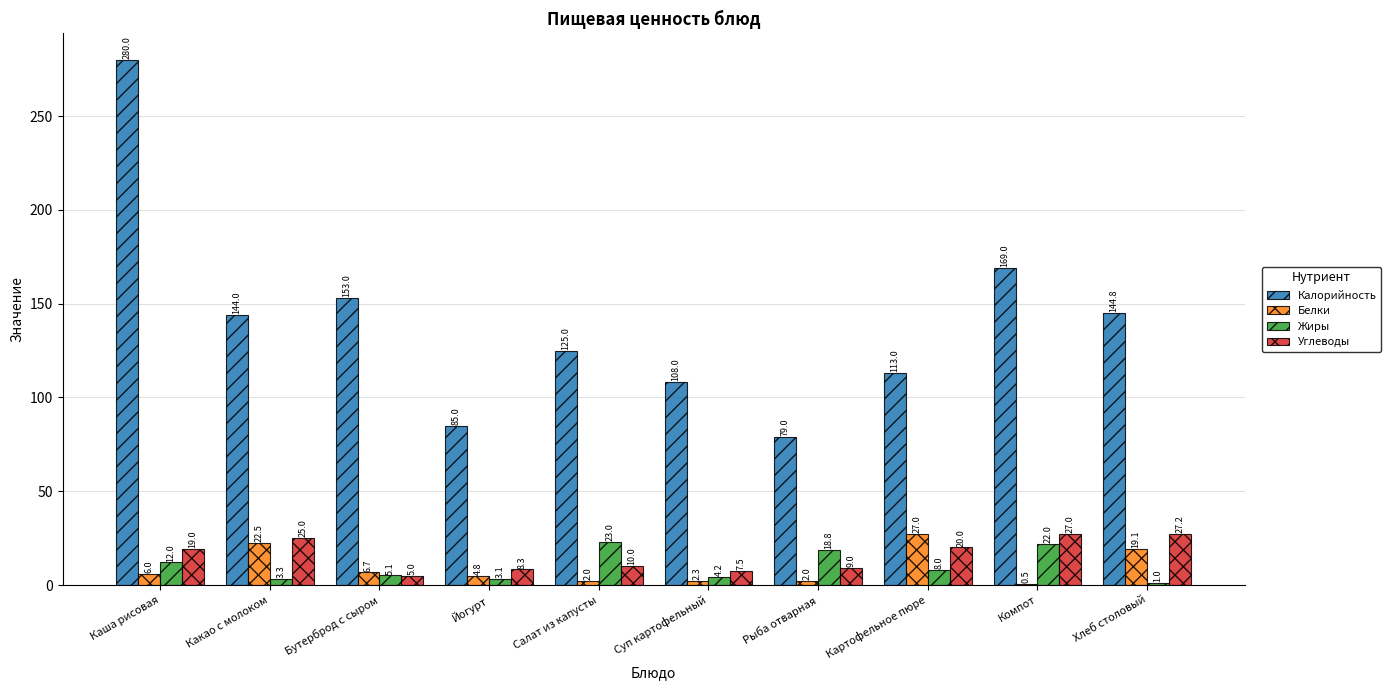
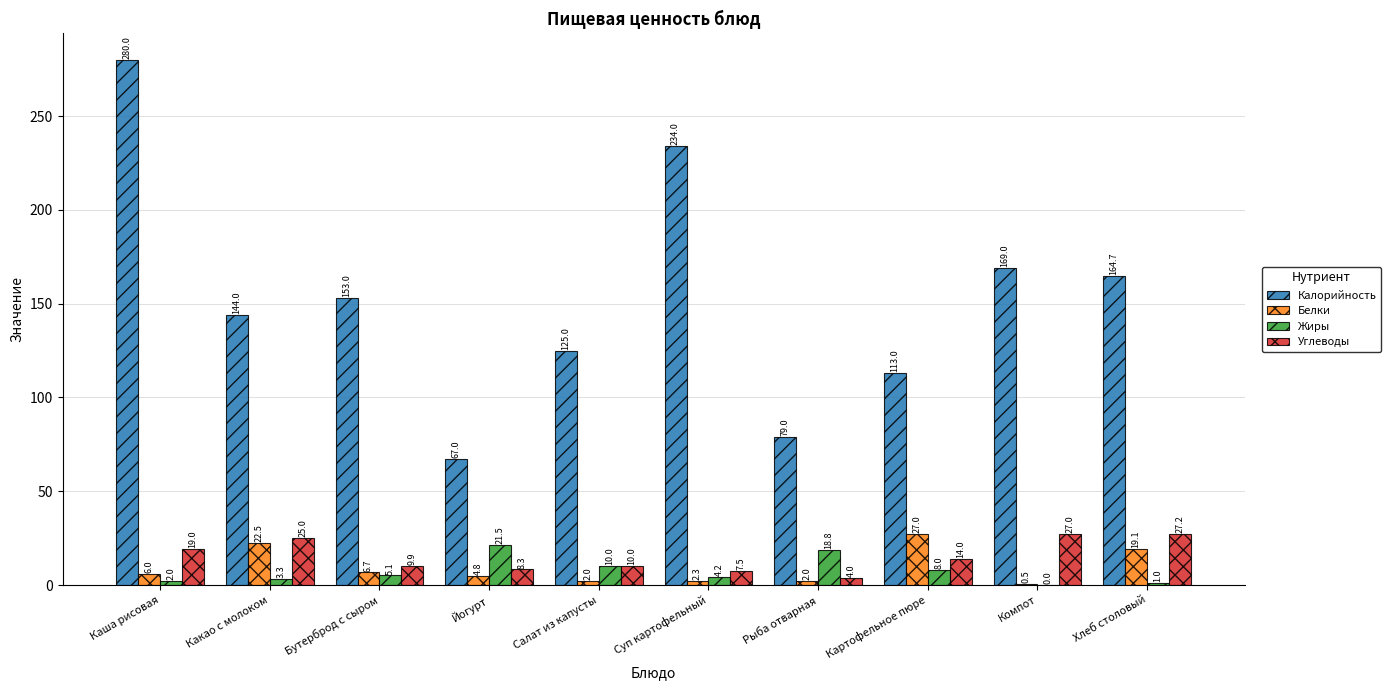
Жиры, Каша рисовая: 12.0 -> 2.0
Углеводы, Бутерброд с сыром: 5.0 -> 9.9
Калорийность, Йогурт: 85.0 -> 67.0
Жиры, Йогурт: 3.1 -> 21.5
Жиры, Салат из капусты: 23.0 -> 10.0
Калорийность, Суп картофельный: 108.0 -> 234.0
Углеводы, Рыба отварная: 9.0 -> 4.0
Углеводы, Картофельное пюре: 20.0 -> 14.0
Жиры, Компот: 22.0 -> 0.0
Калорийность, Хлеб столовый: 144.8 -> 164.7
